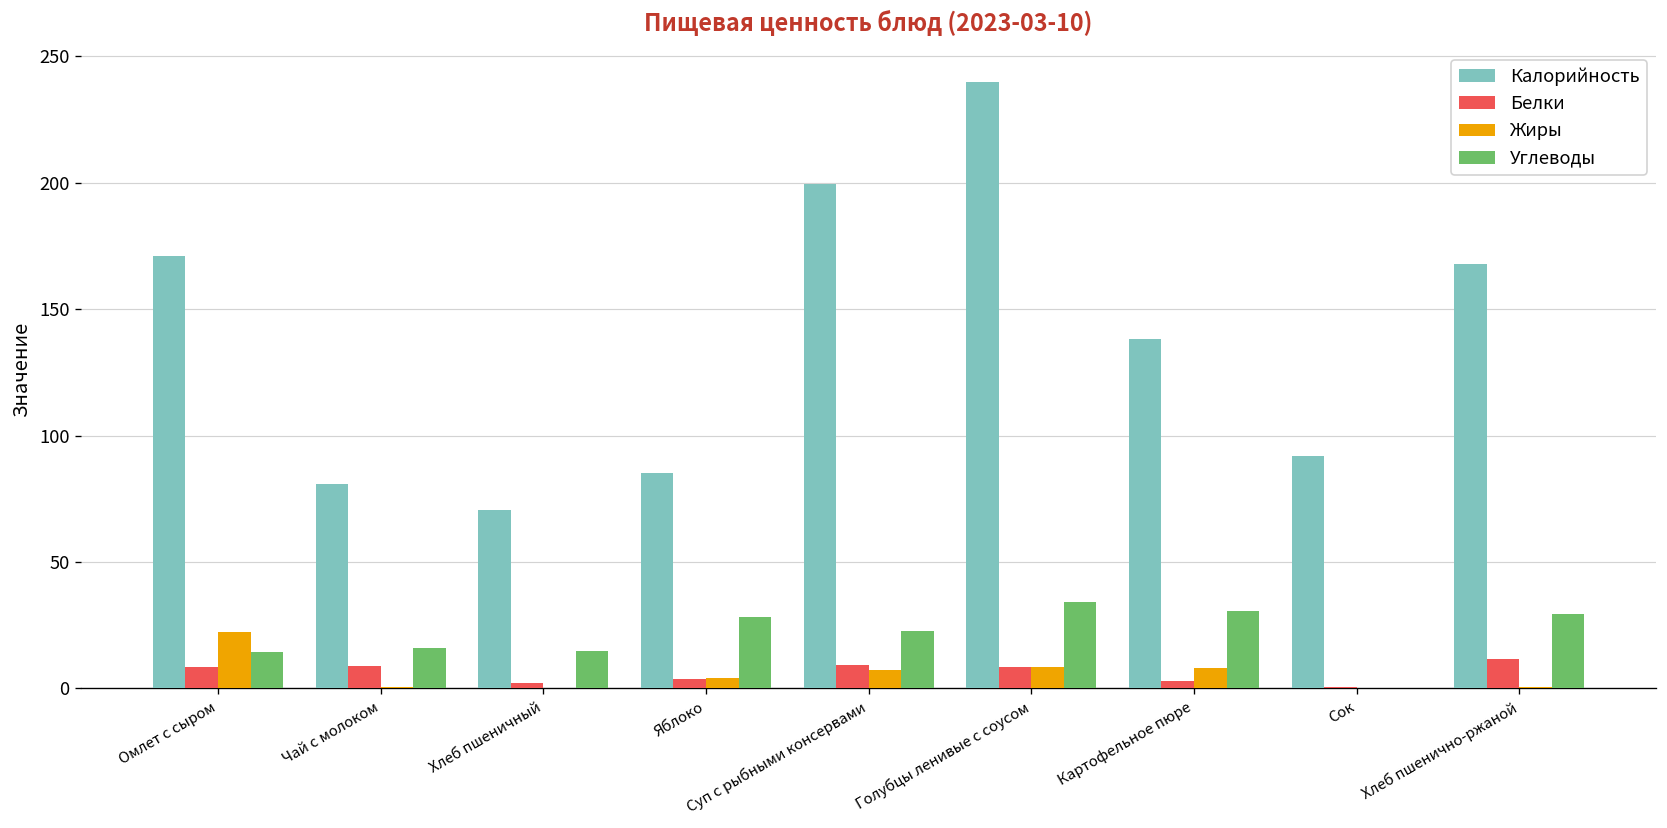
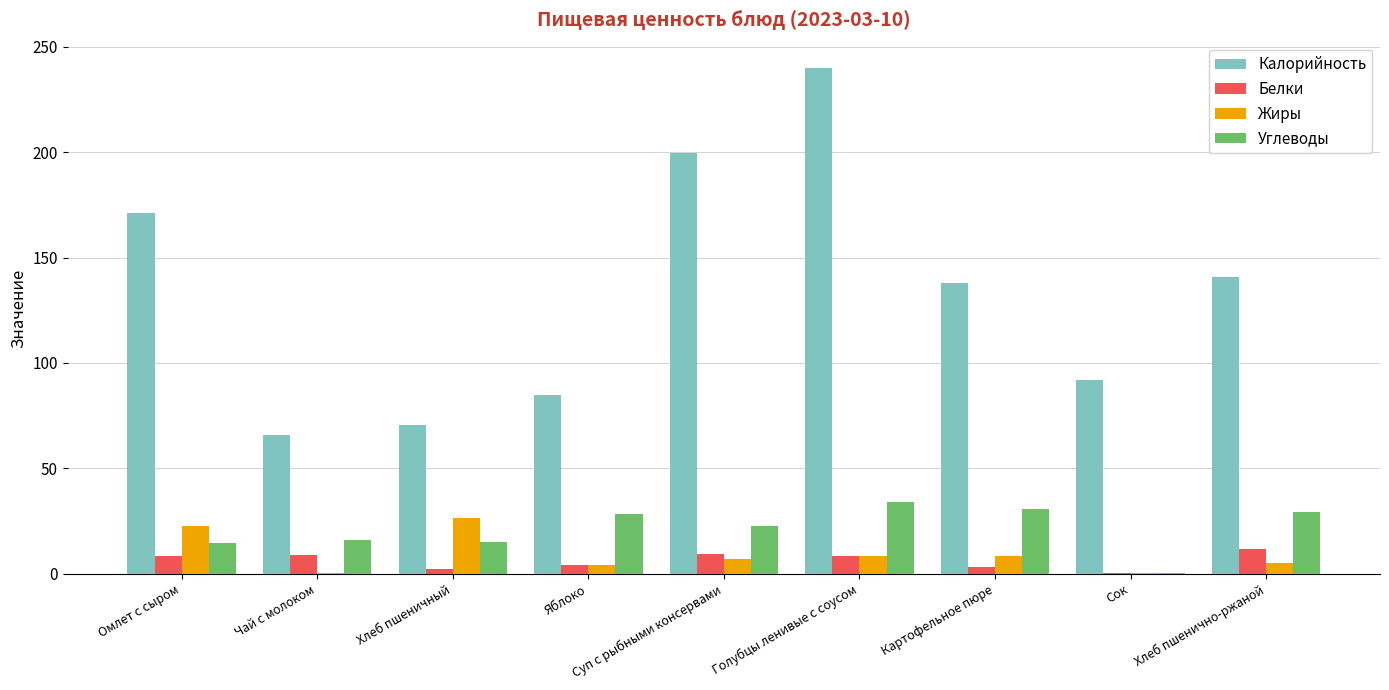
Калорийность, Чай с молоком: 81 -> 66
Жиры, Хлеб пшеничный: 0 -> 26
Калорийность, Хлеб пшенично-ржаной: 168 -> 141
Жиры, Хлеб пшенично-ржаной: 1 -> 5
